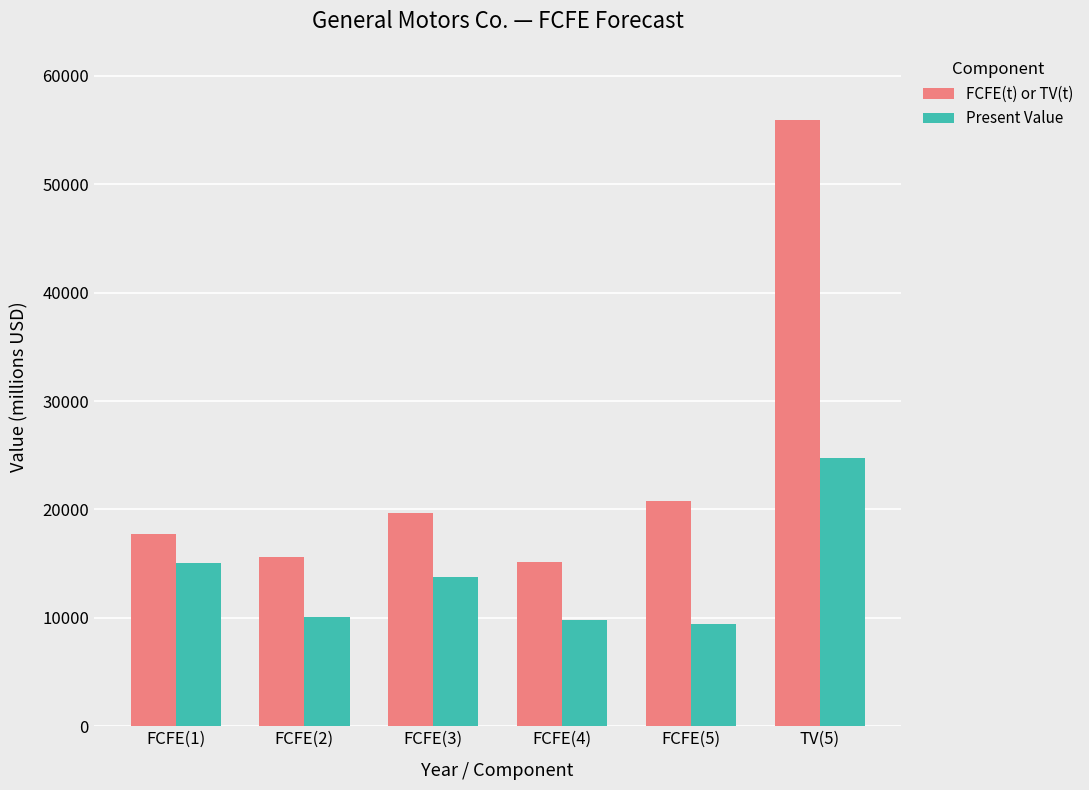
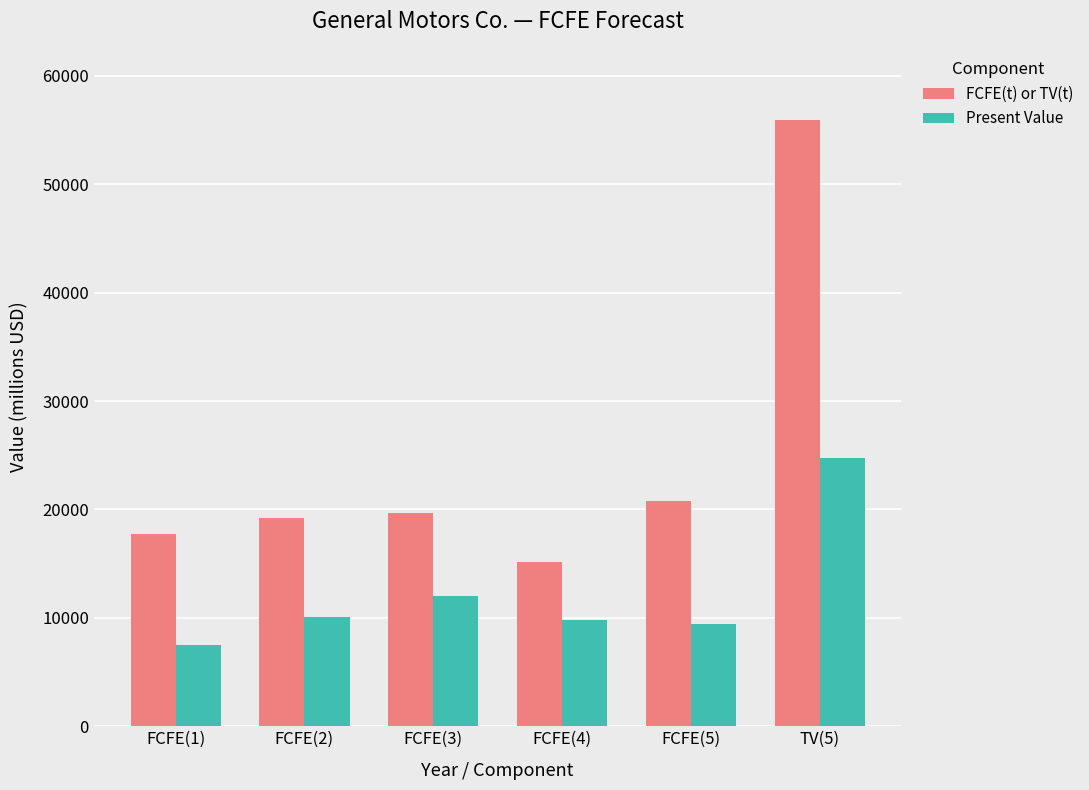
Present Value, FCFE(1): 15100 -> 7500
FCFE(t) or TV(t), FCFE(2): 15600 -> 19200
Present Value, FCFE(3): 13800 -> 12000
